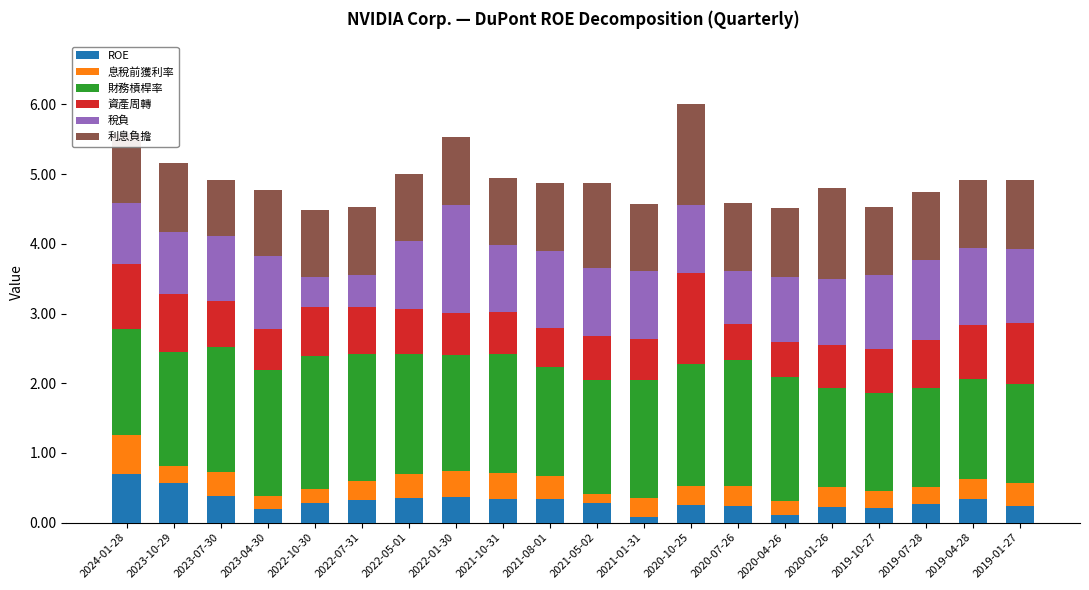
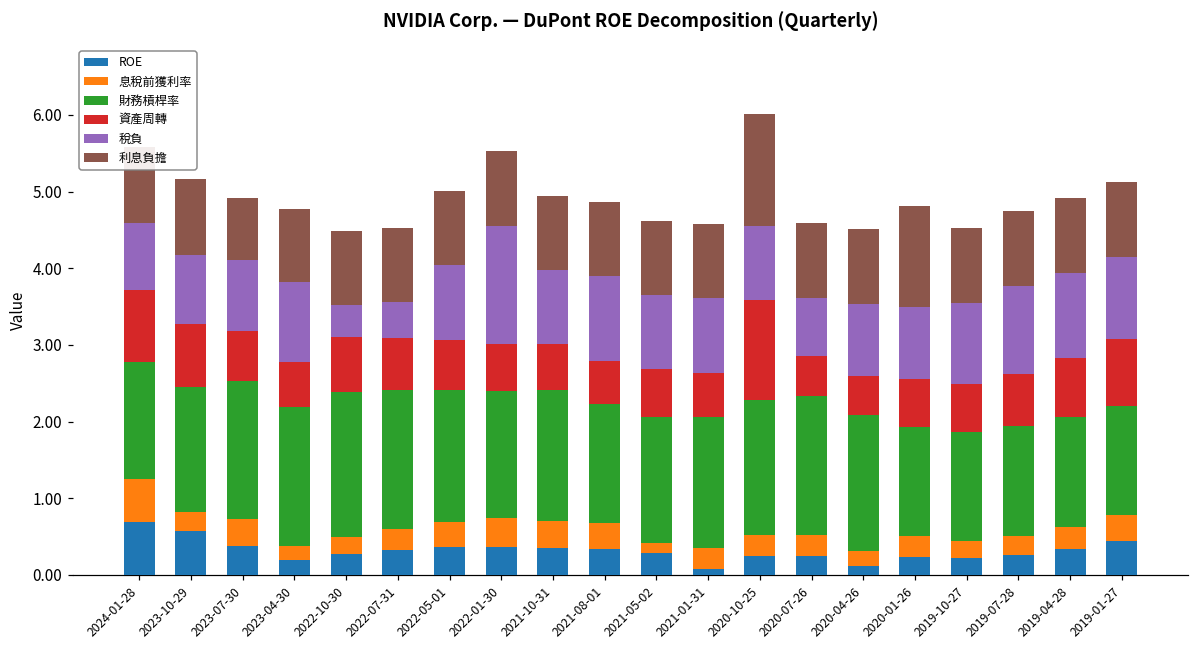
利息負擔, 2021-05-02: 1.2 -> 1.0
ROE, 2019-01-27: 0.2 -> 0.4
